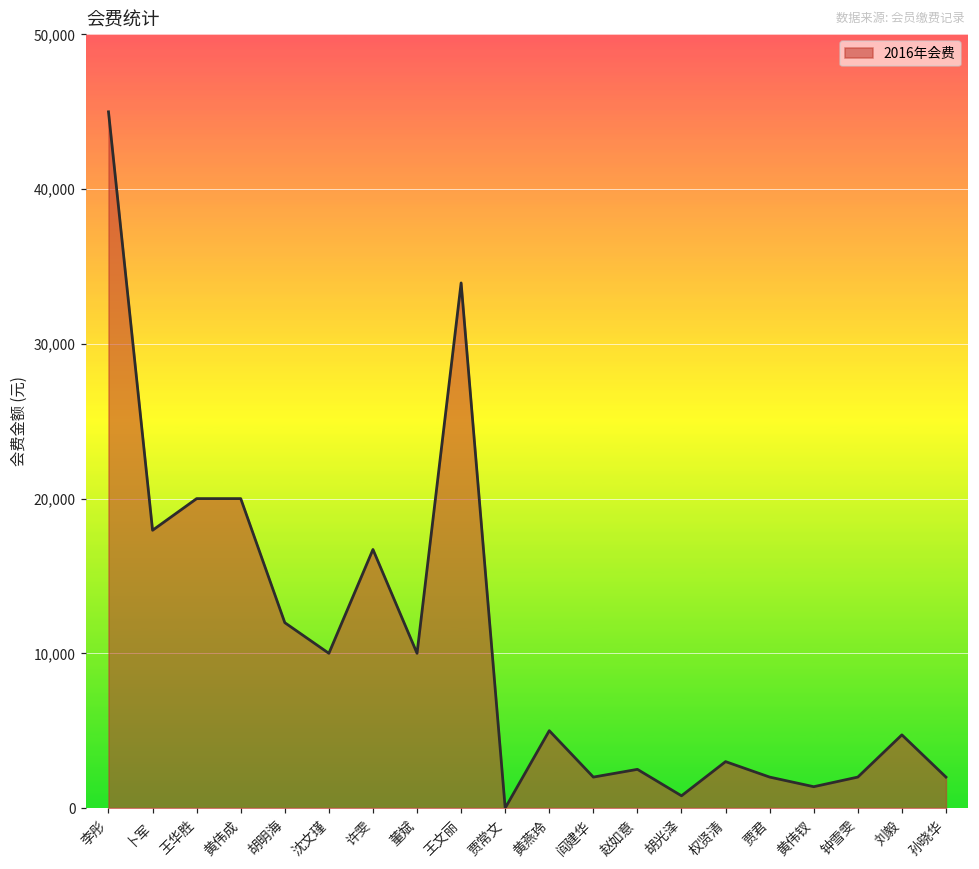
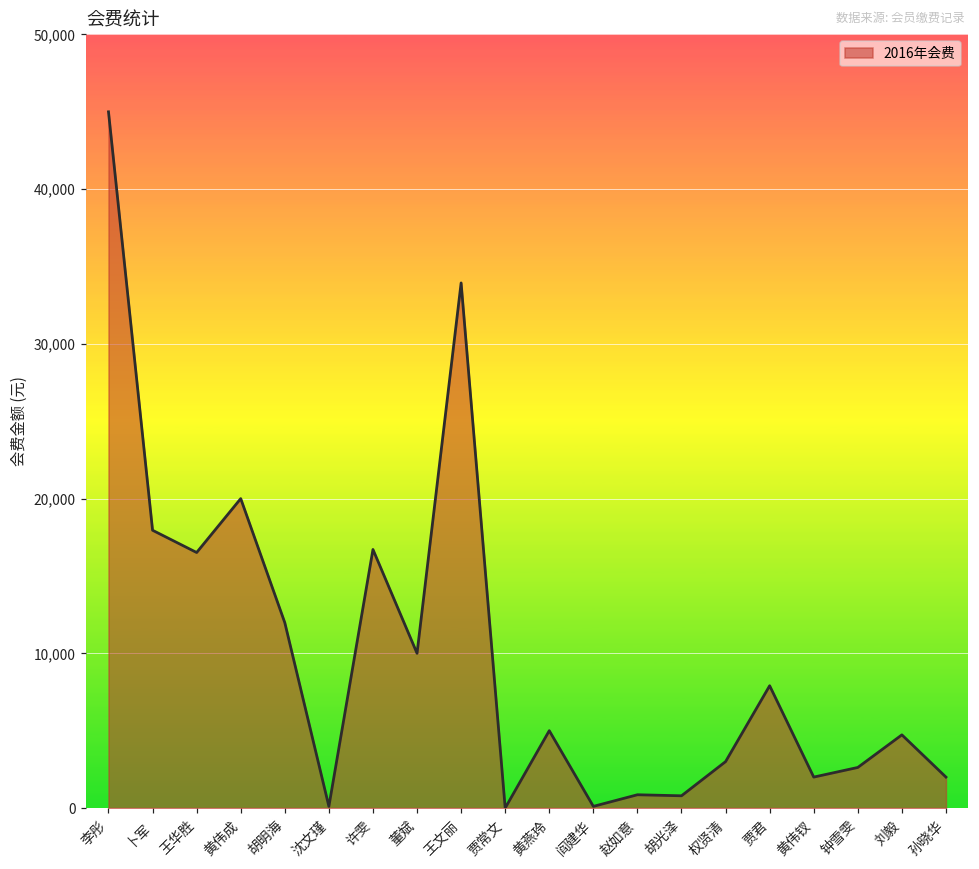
王华胜: 20,000 -> 16,500
沈文瑾: 10,000 -> 100
阎建华: 2,000 -> 100
赵如意: 2,500 -> 900
贾君: 2,000 -> 7,900
黄伟钗: 1,400 -> 2,000
钟雪雯: 2,000 -> 2,600
